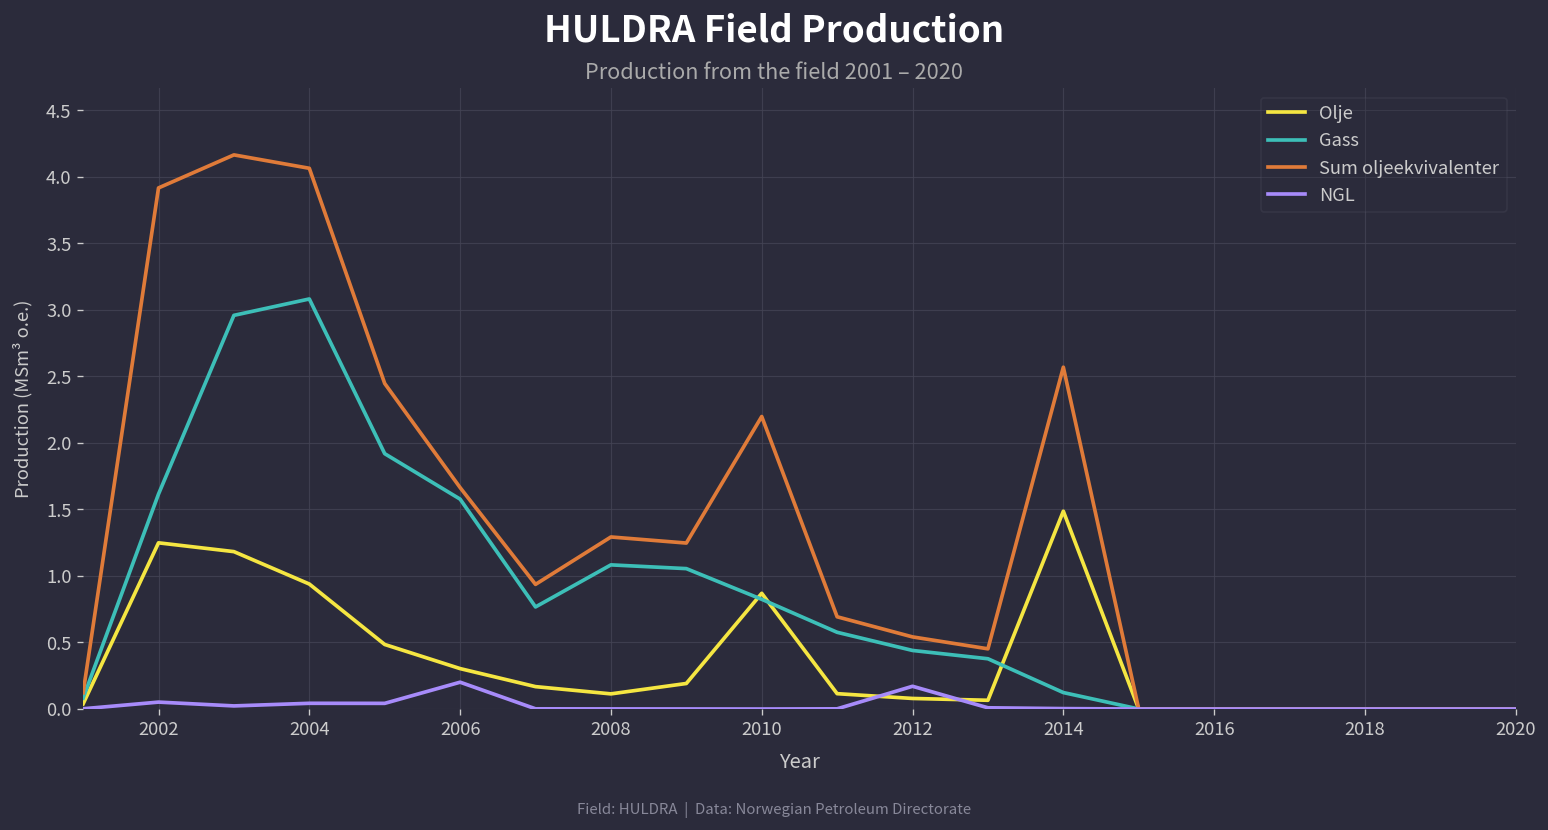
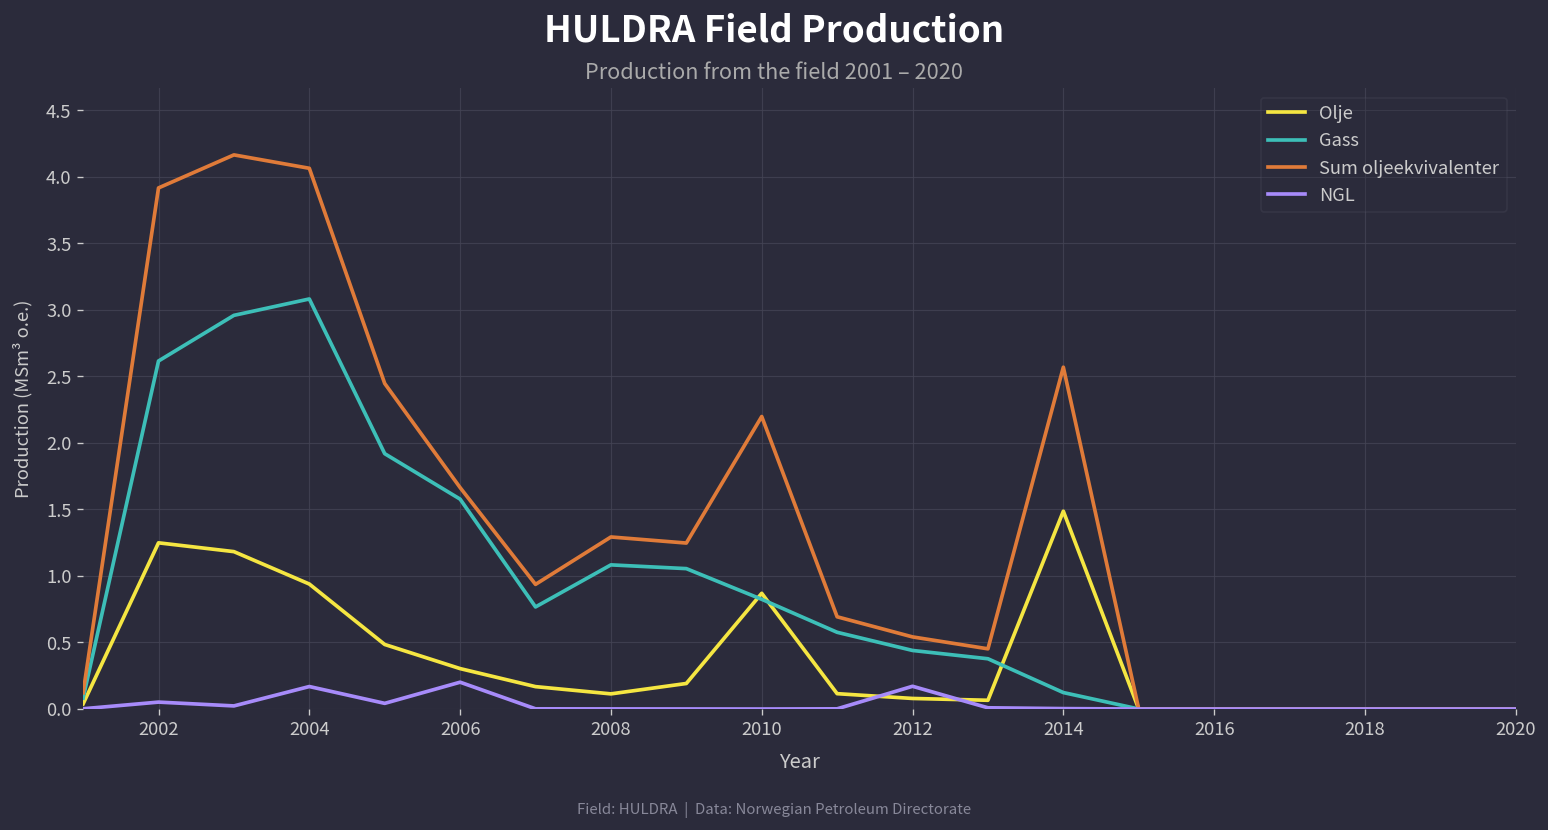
Gass, 2002: 1.61 -> 2.62
NGL, 2004: 0.04 -> 0.17
